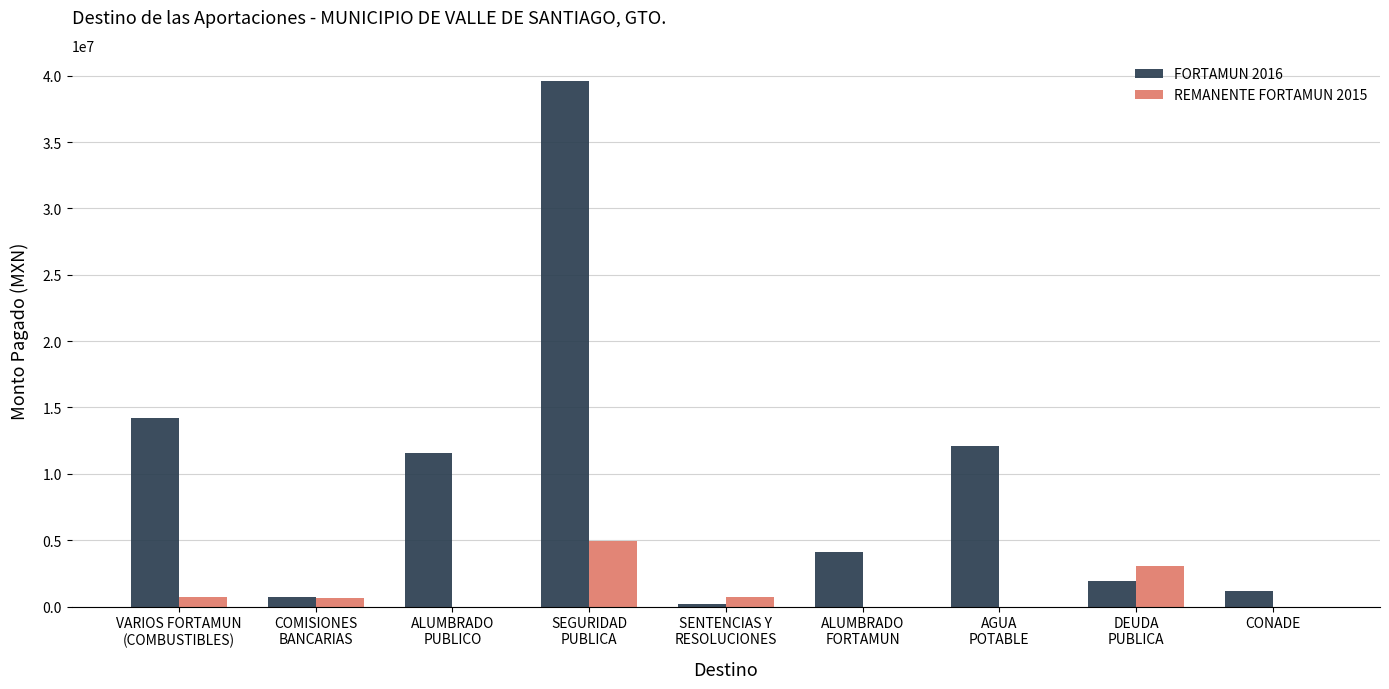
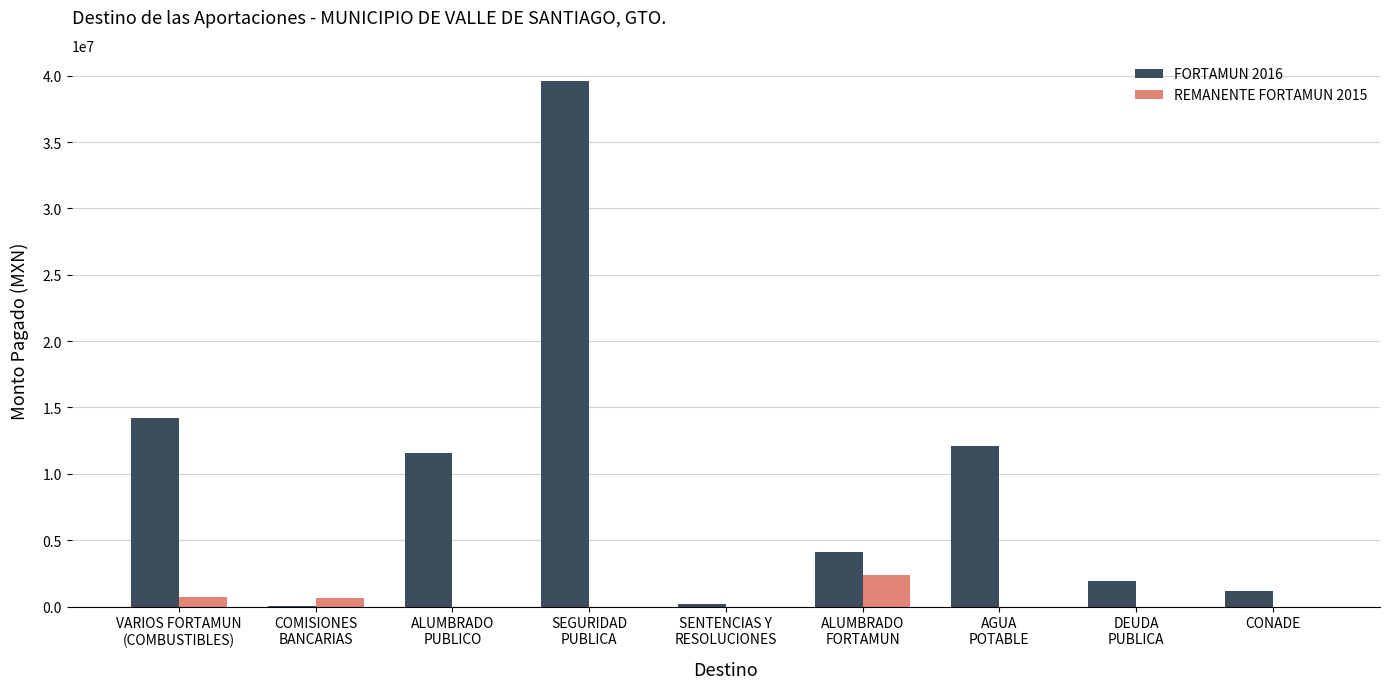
FORTAMUN 2016, COMISIONES BANCARIAS: 700000 -> 0
REMANENTE FORTAMUN 2015, SEGURIDAD PUBLICA: 5000000 -> 0
REMANENTE FORTAMUN 2015, SENTENCIAS Y RESOLUCIONES: 700000 -> 0
REMANENTE FORTAMUN 2015, ALUMBRADO FORTAMUN: 0 -> 2400000
REMANENTE FORTAMUN 2015, DEUDA PUBLICA: 3100000 -> 0
